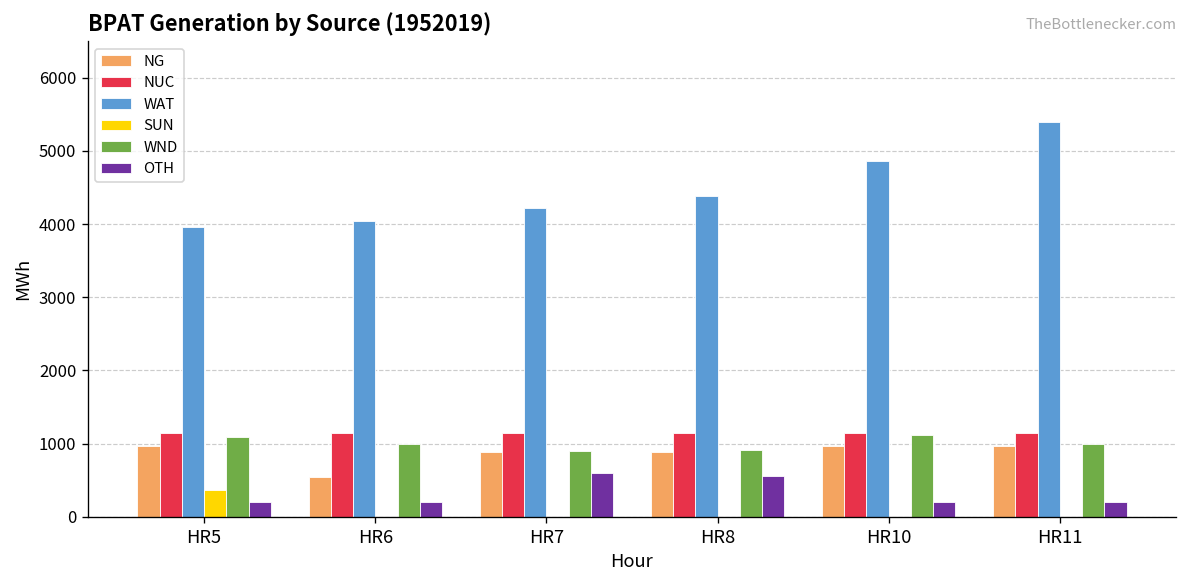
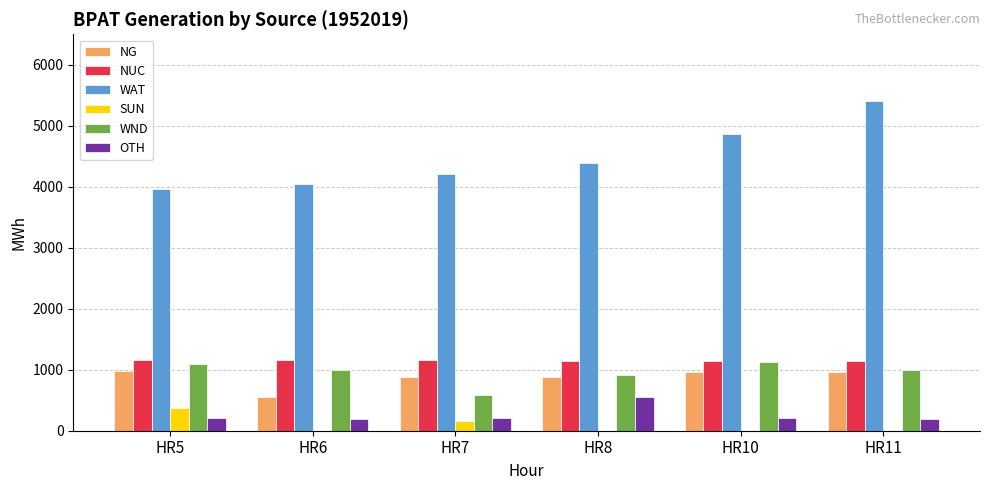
SUN, HR7: 0 -> 200
WND, HR7: 900 -> 600
OTH, HR7: 600 -> 200
